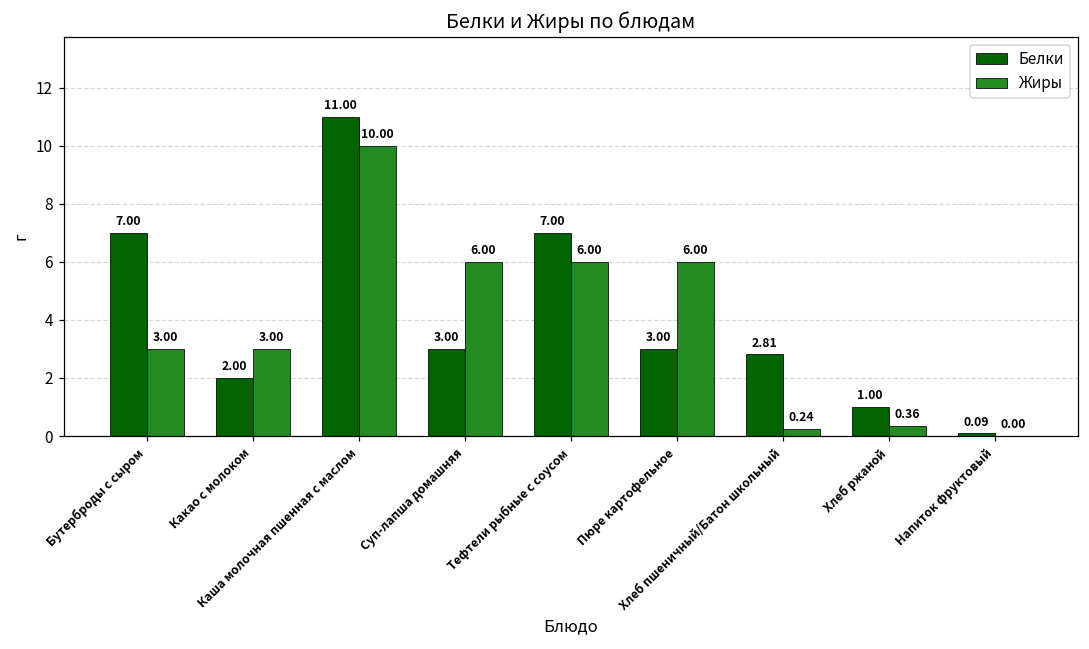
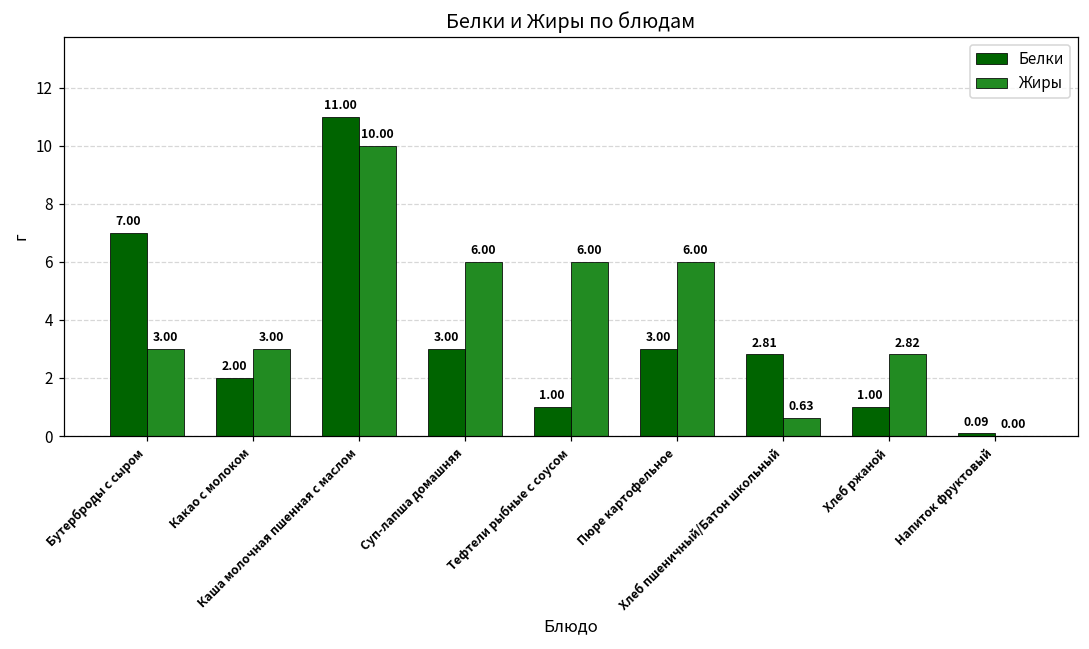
Белки, Тефтели рыбные с соусом: 7.00 -> 1.00
Жиры, Хлеб пшеничный/Батон школьный: 0.24 -> 0.63
Жиры, Хлеб ржаной: 0.36 -> 2.82
